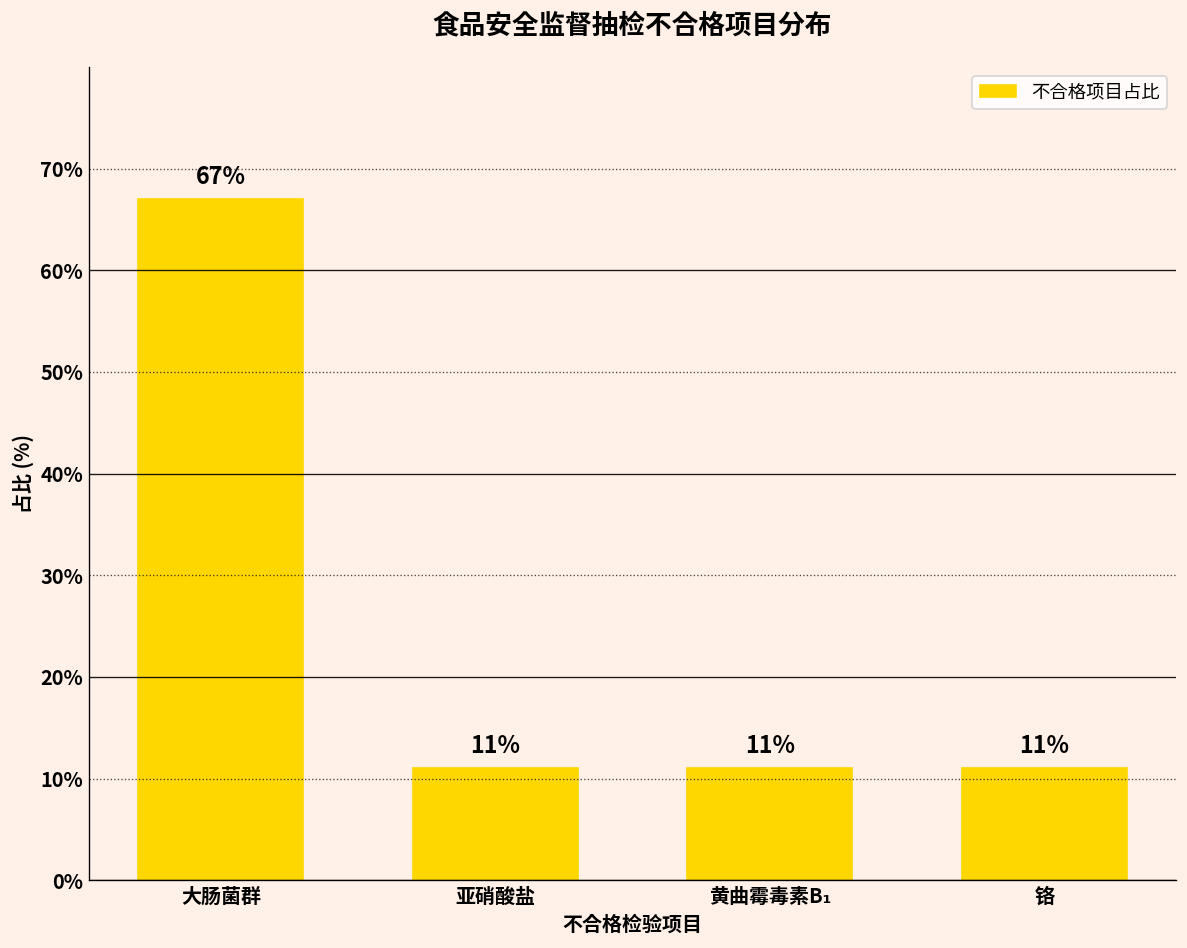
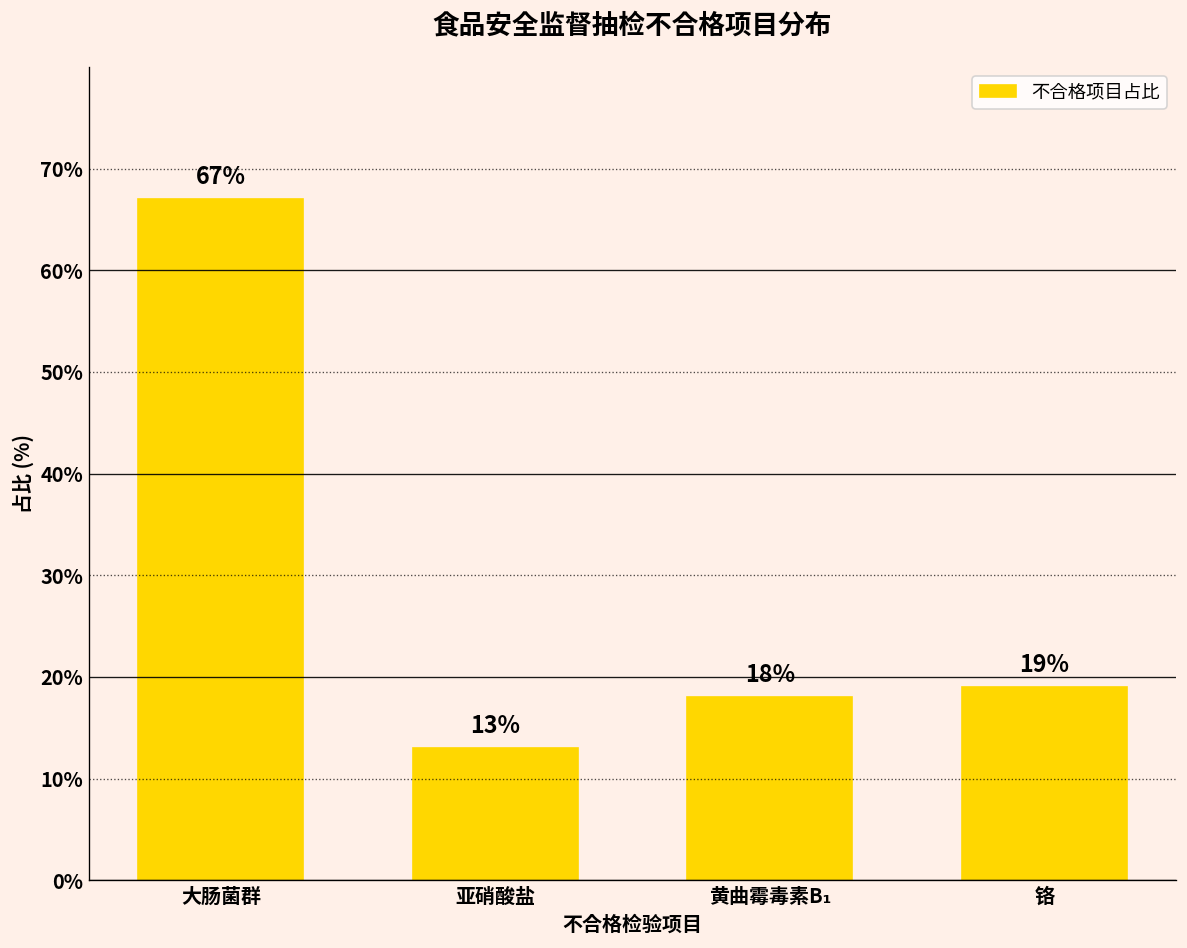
亚硝酸盐: 11% -> 13%
黄曲霉毒素B₁: 11% -> 18%
铬: 11% -> 19%
